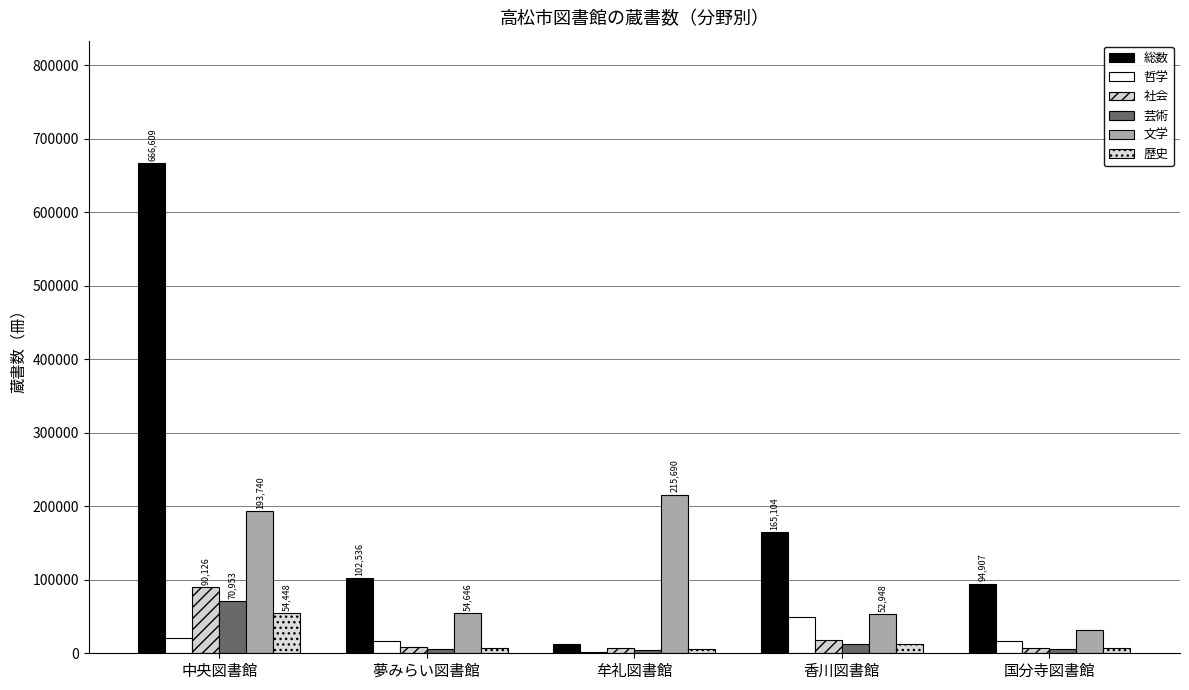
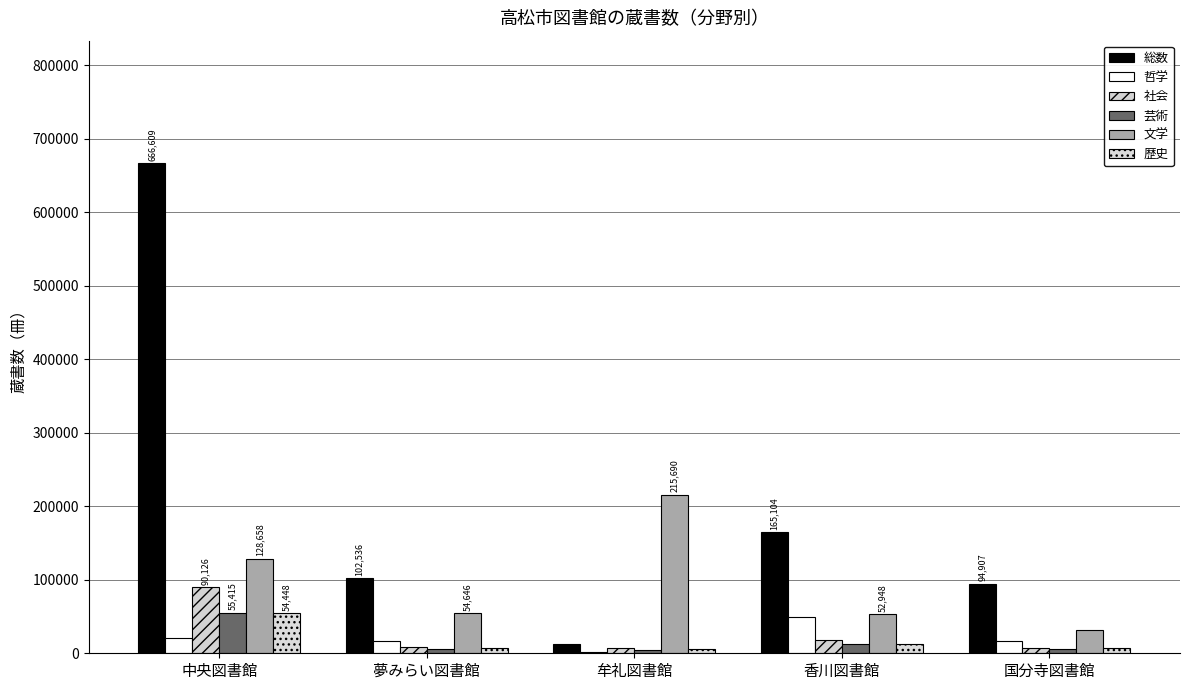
芸術, 中央図書館: 70,953 -> 55,415
文学, 中央図書館: 193,740 -> 128,658
